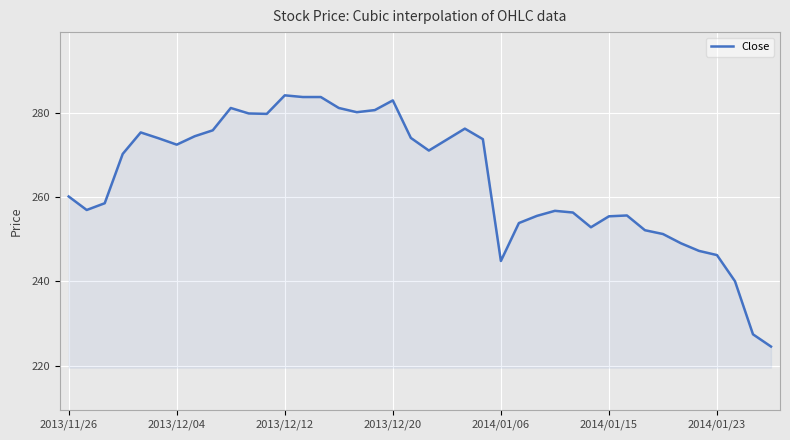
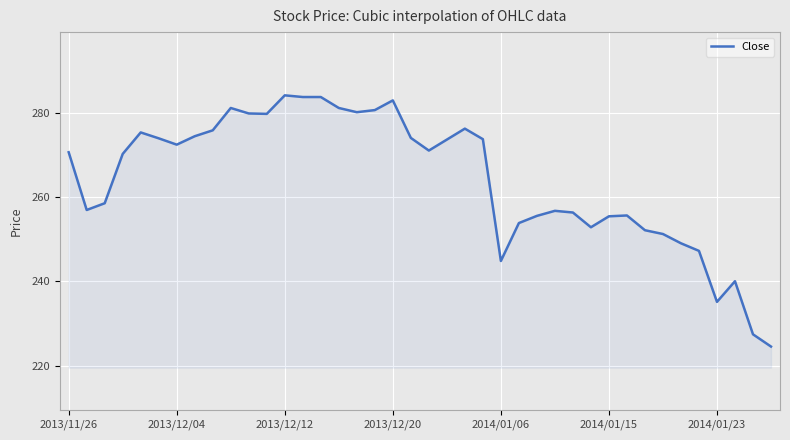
2013/11/26: 260 -> 271
2014/01/23: 246 -> 235
